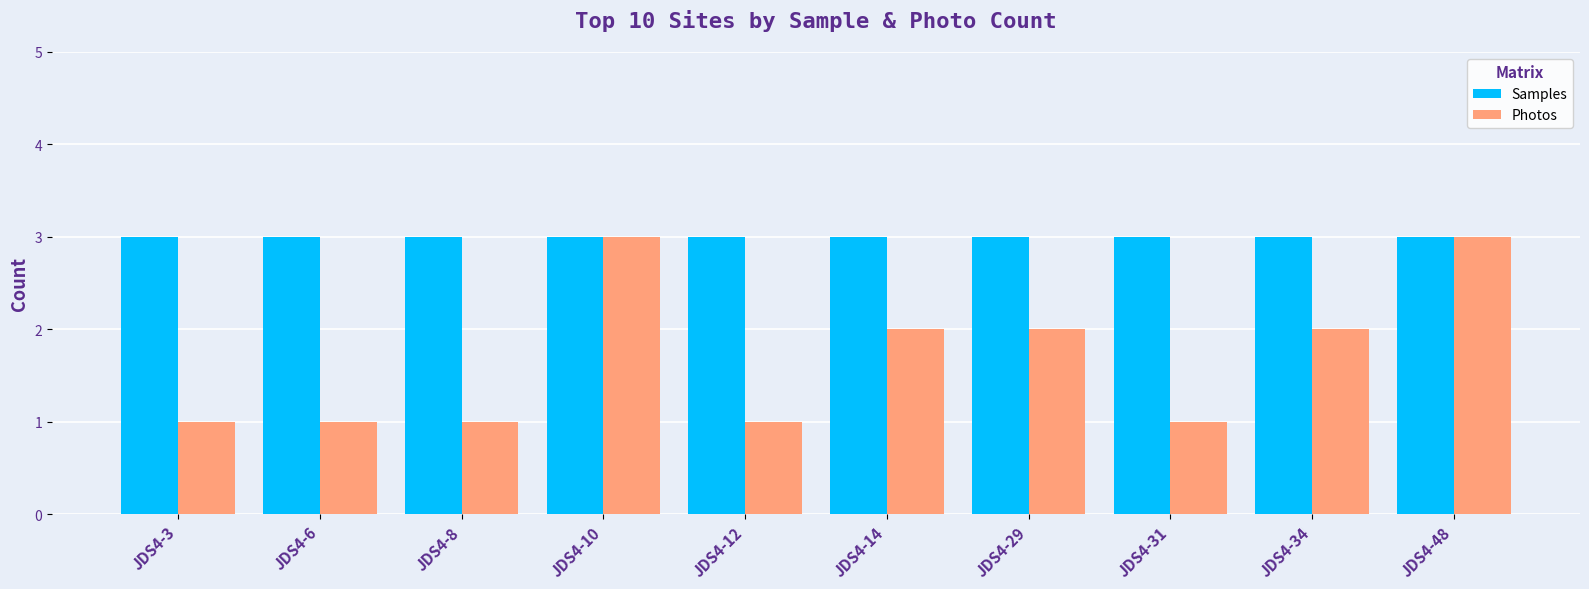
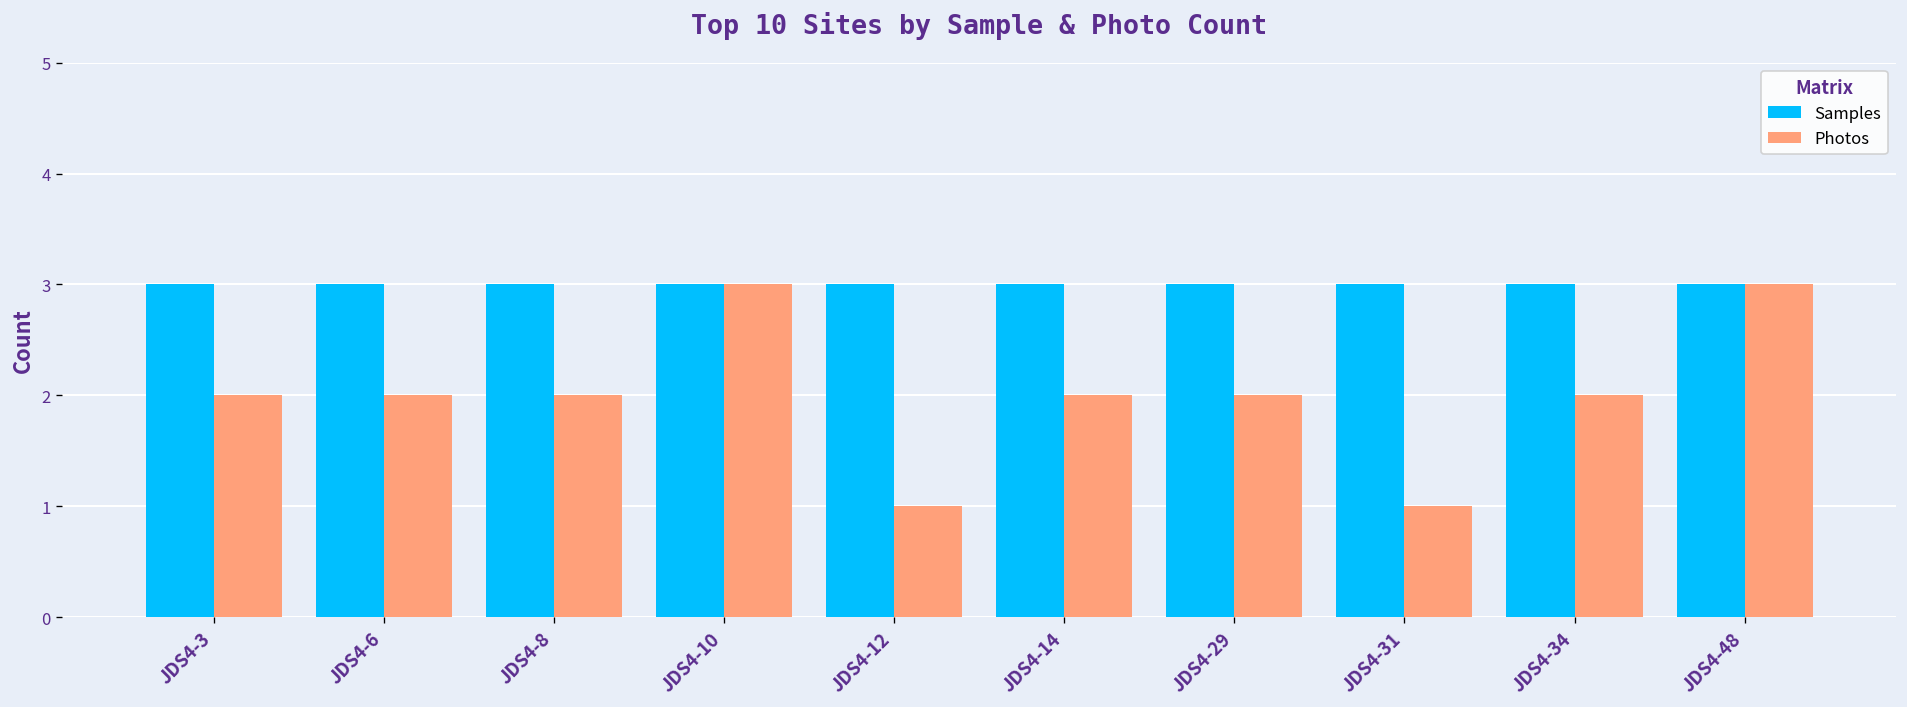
Photos, JDS4-3: 1 -> 2
Photos, JDS4-6: 1 -> 2
Photos, JDS4-8: 1 -> 2
